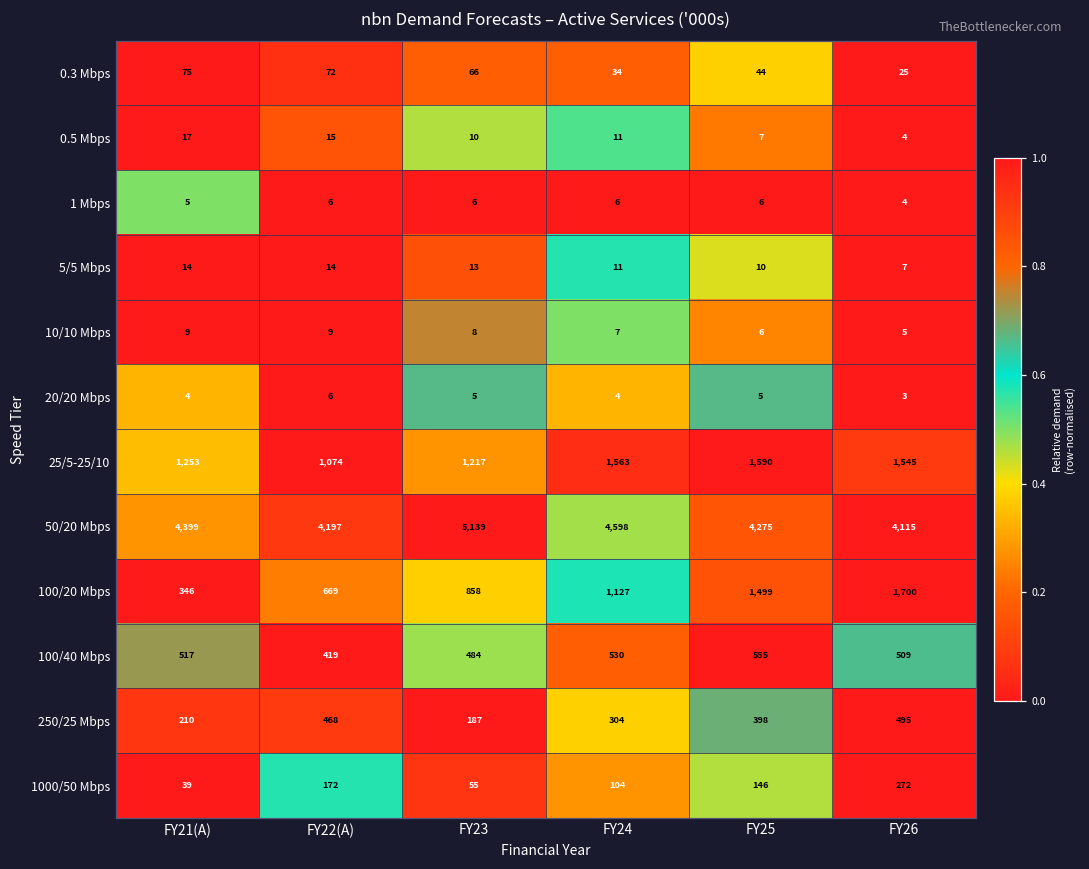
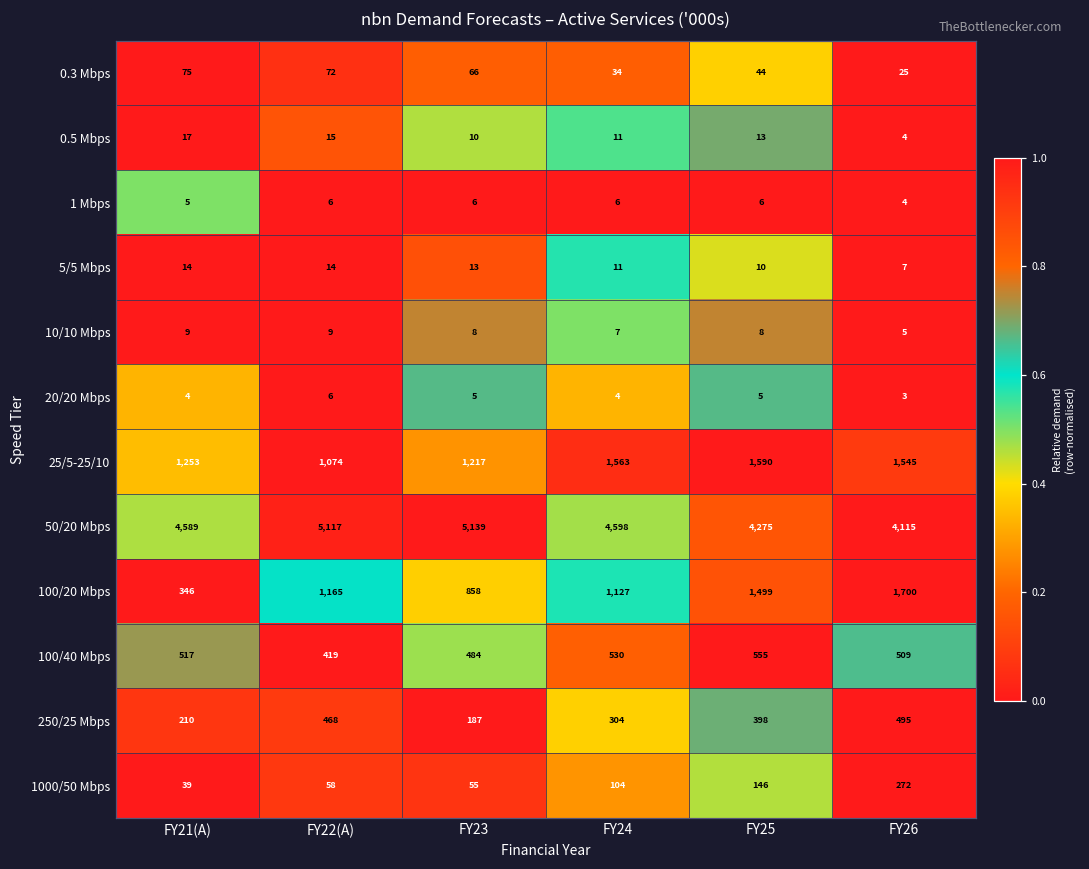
0.5 Mbps, FY25: 7 -> 13
10/10 Mbps, FY25: 6 -> 8
50/20 Mbps, FY21(A): 4,399 -> 4,589
50/20 Mbps, FY22(A): 4,197 -> 5,117
100/20 Mbps, FY22(A): 669 -> 1,165
1000/50 Mbps, FY22(A): 172 -> 58
